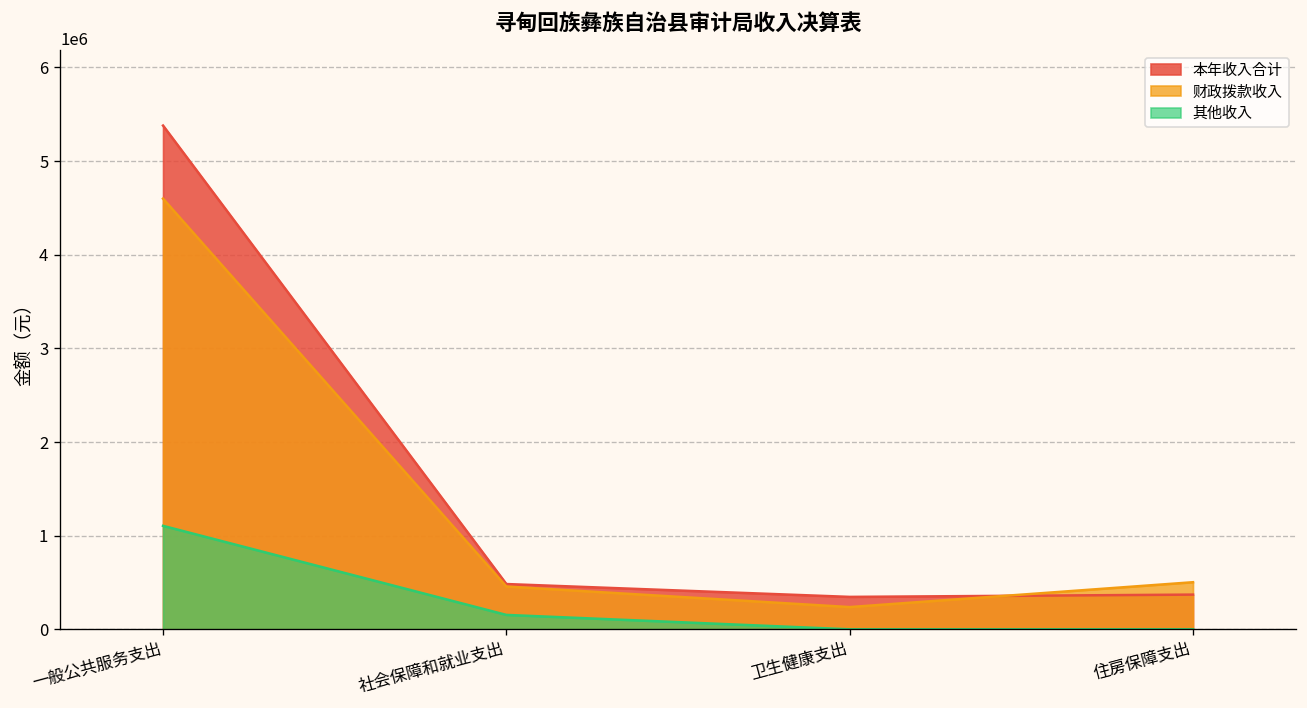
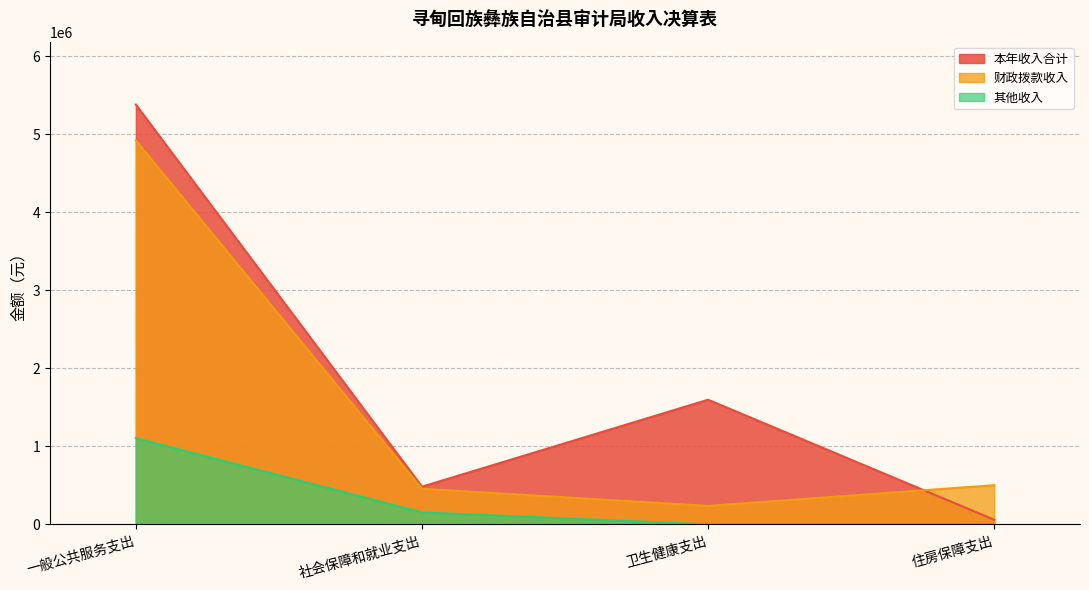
财政拨款收入, 一般公共服务支出: 4600000 -> 4900000
本年收入合计, 卫生健康支出: 300000 -> 1600000
本年收入合计, 住房保障支出: 400000 -> 100000
